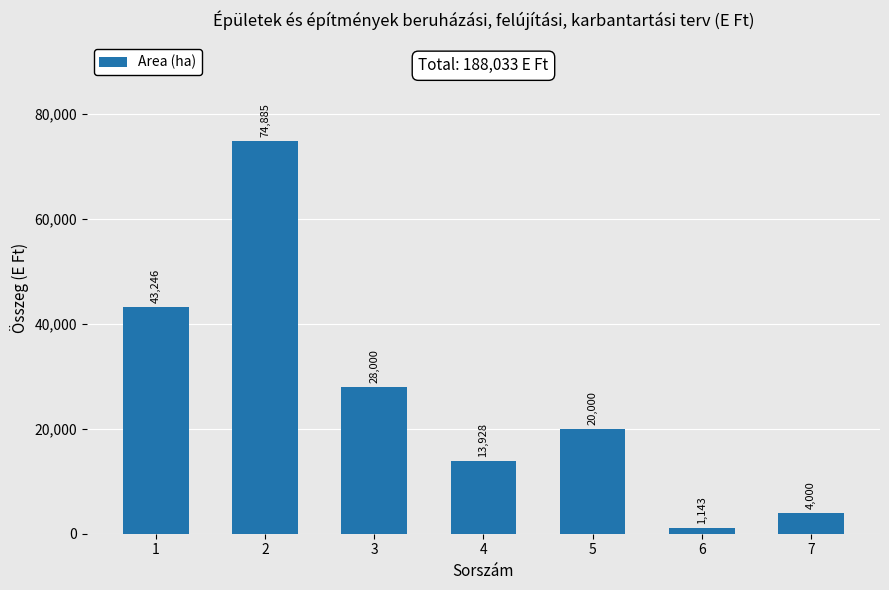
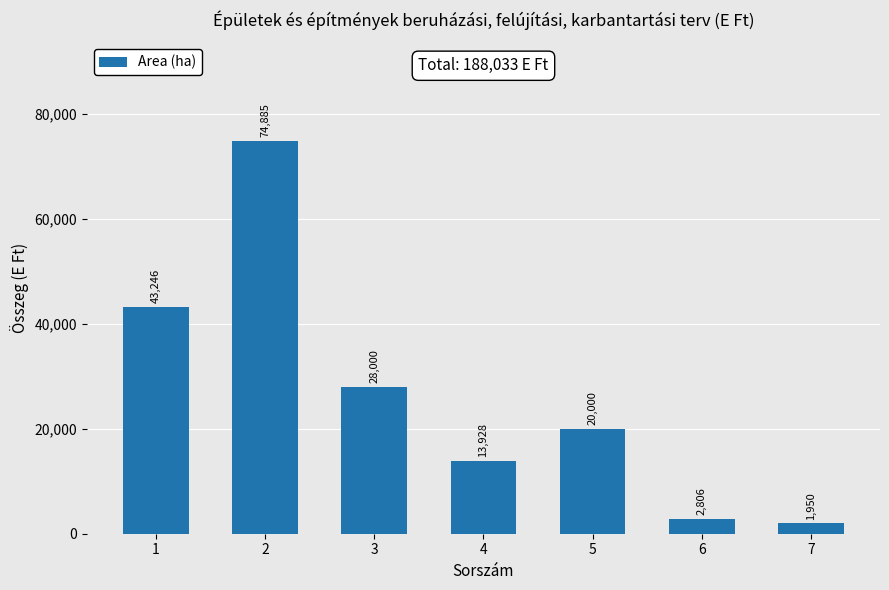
6: 1,143 -> 2,806
7: 4,000 -> 1,950
